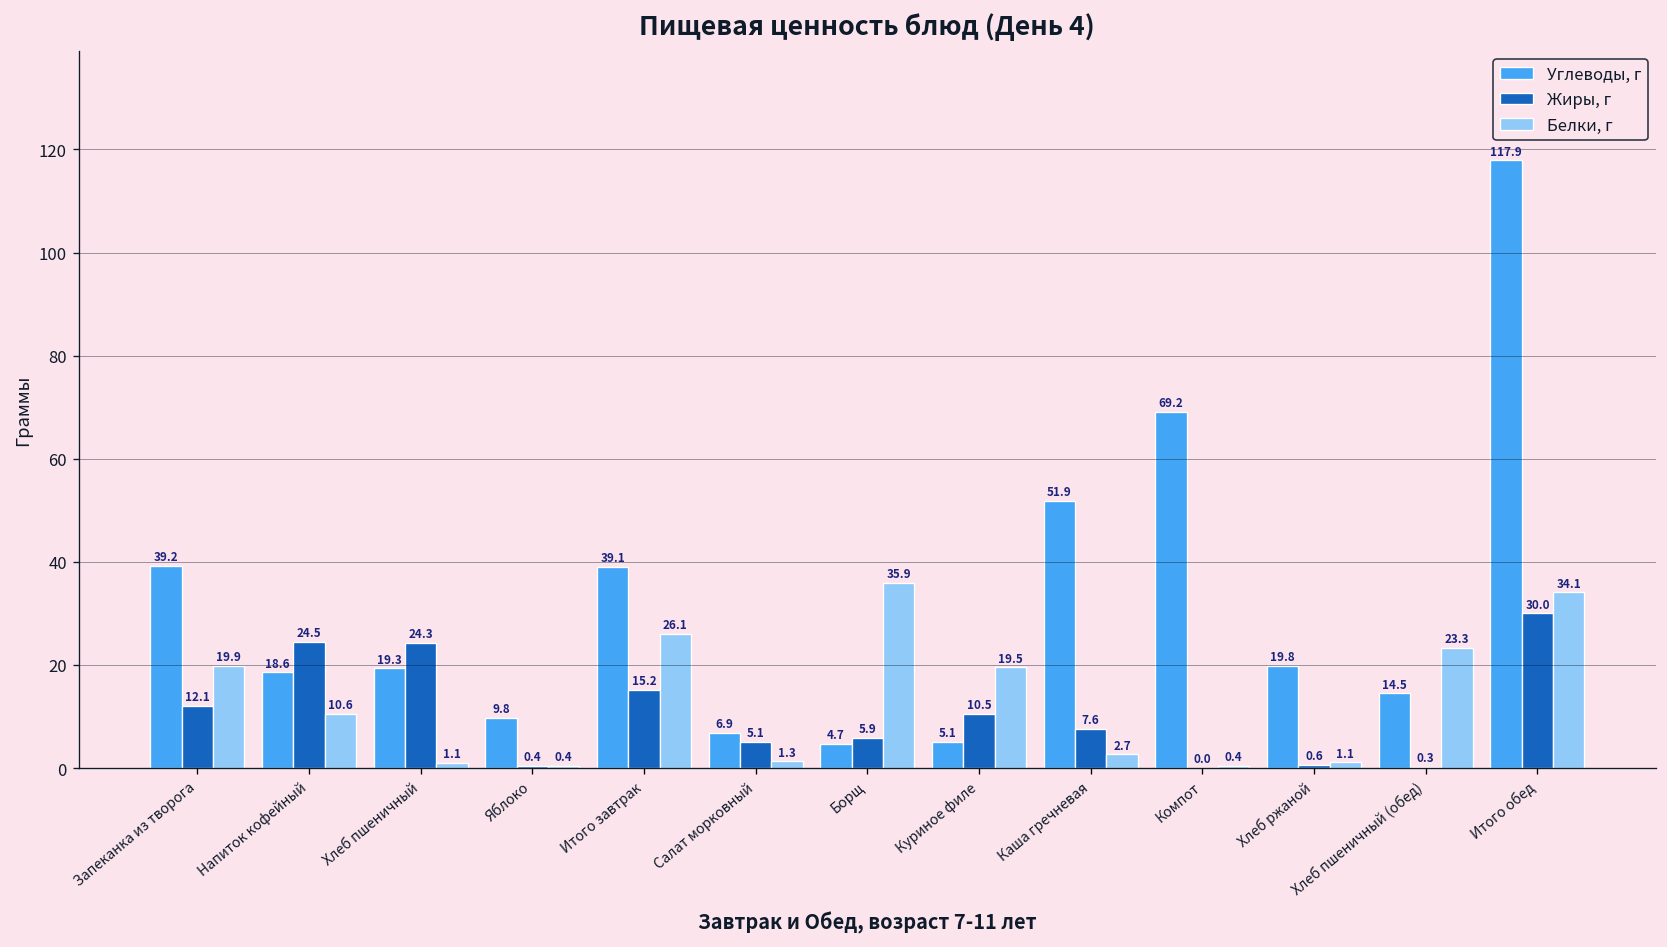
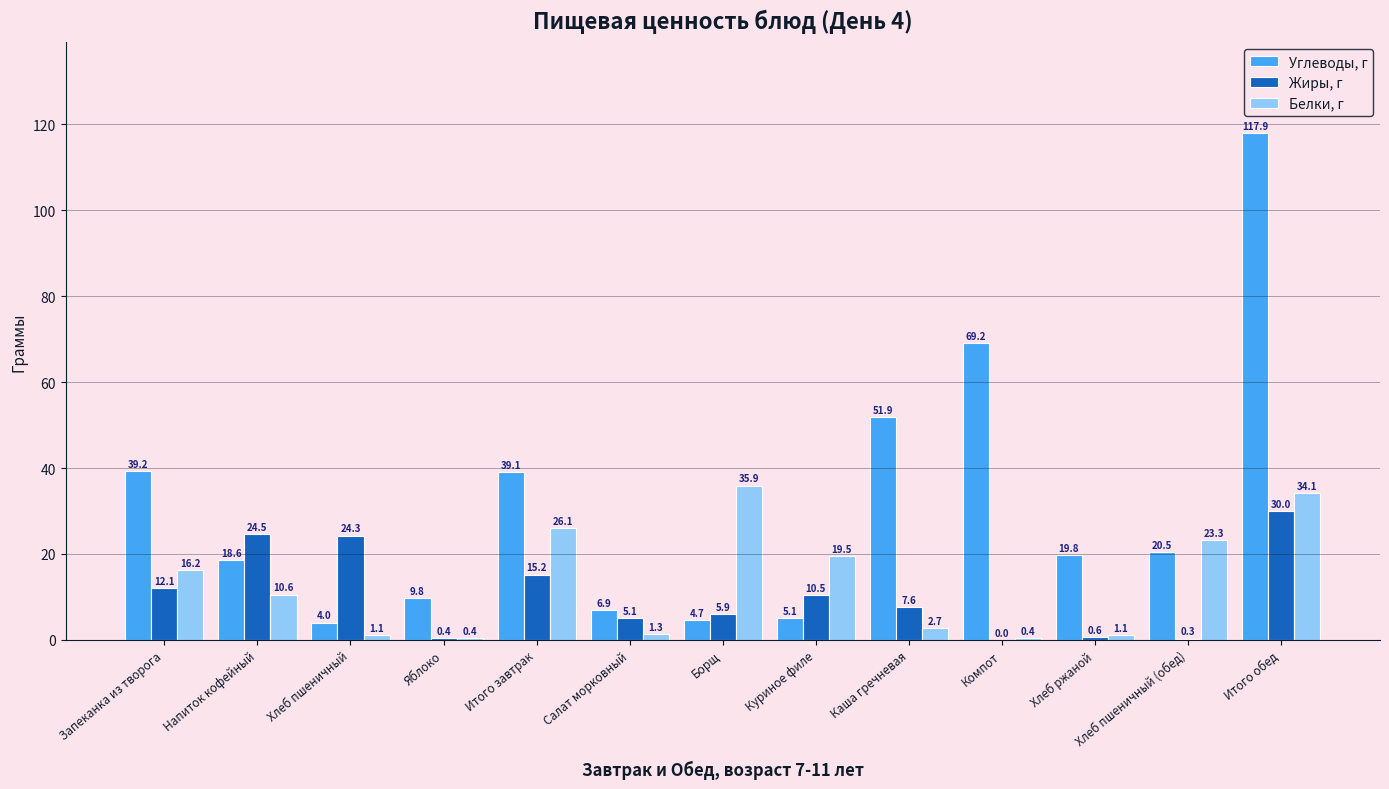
Белки, г, Запеканка из творога: 19.9 -> 16.2
Углеводы, г, Хлеб пшеничный: 19.3 -> 4.0
Углеводы, г, Хлеб пшеничный (обед): 14.5 -> 20.5
